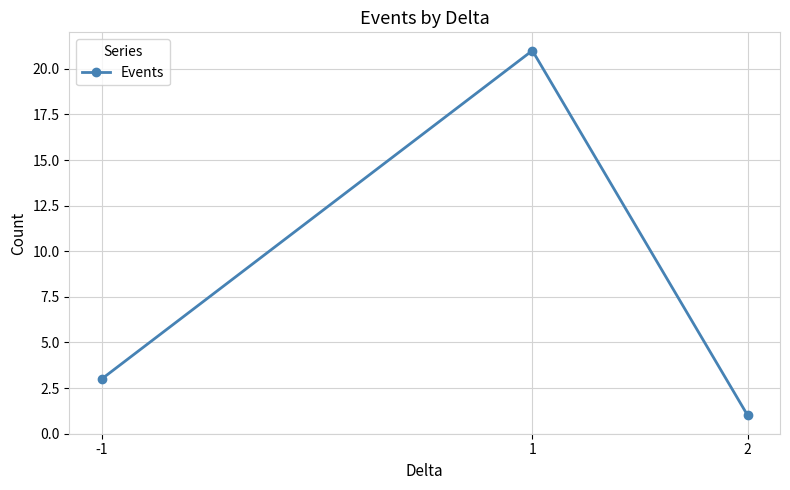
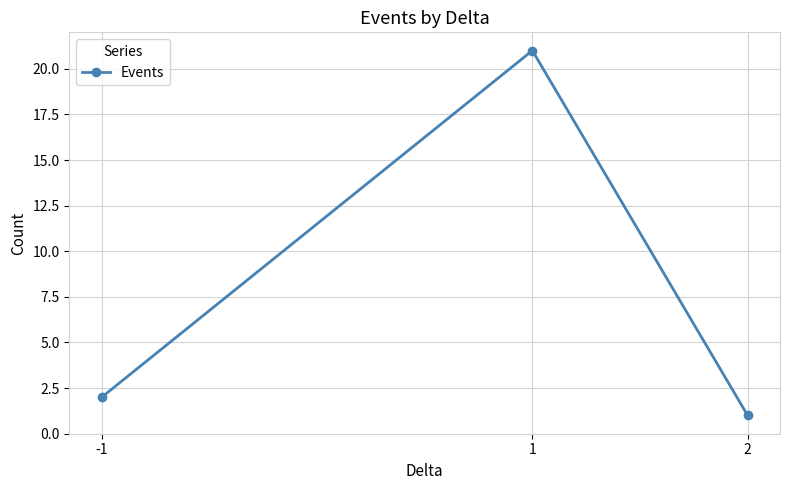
-1: 3 -> 2
